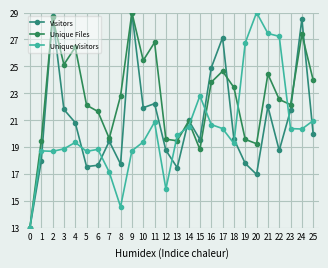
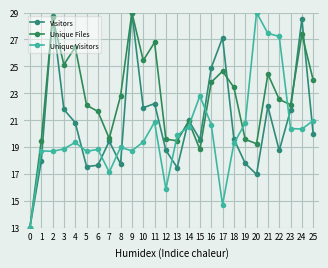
Unique Visitors, 8: 14.5 -> 19.0
Unique Visitors, 17: 20.4 -> 14.7
Unique Visitors, 19: 26.8 -> 20.8
